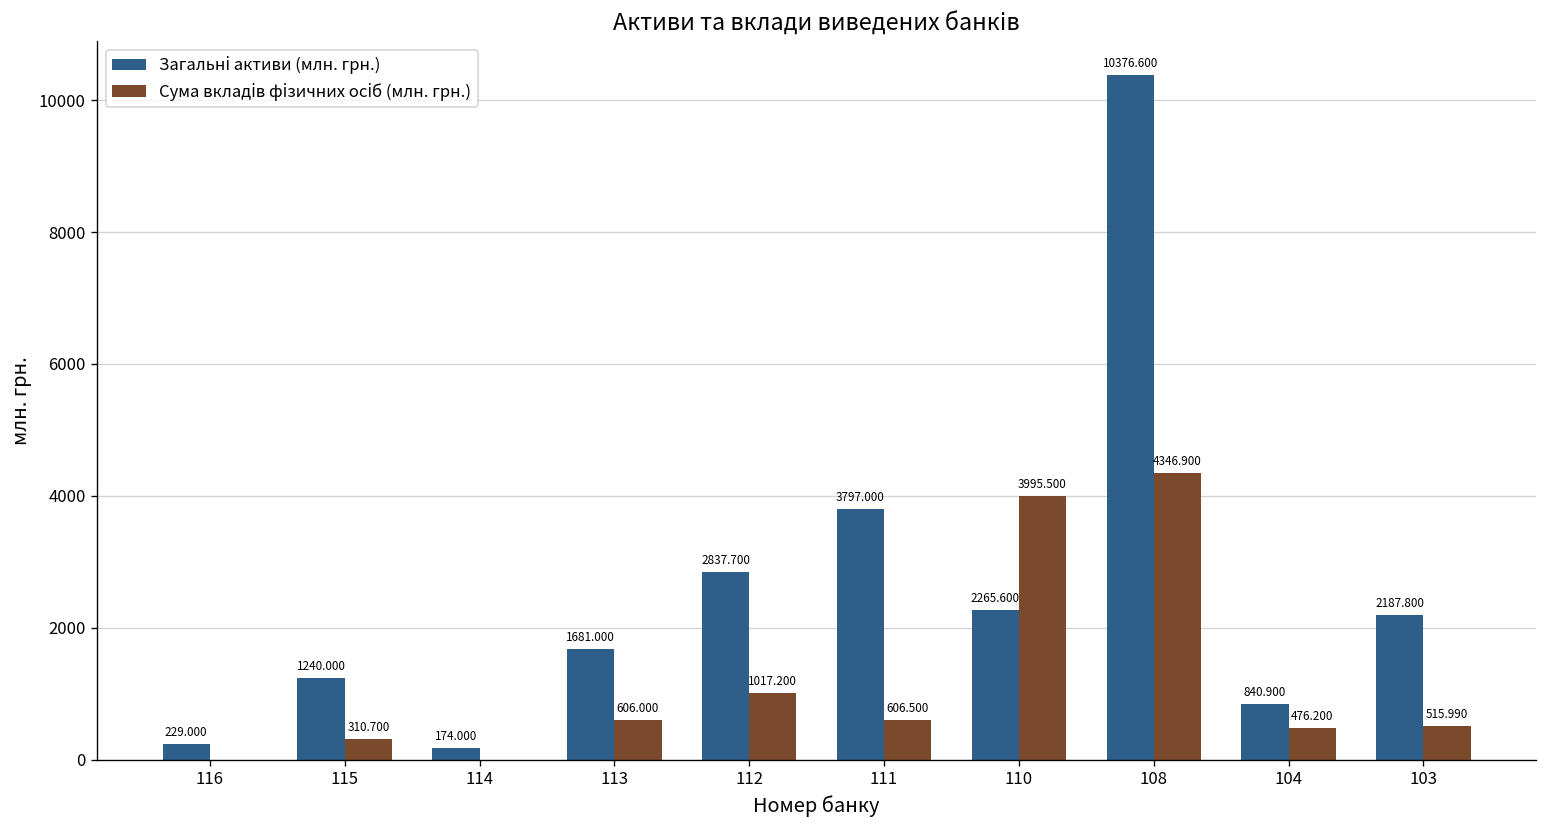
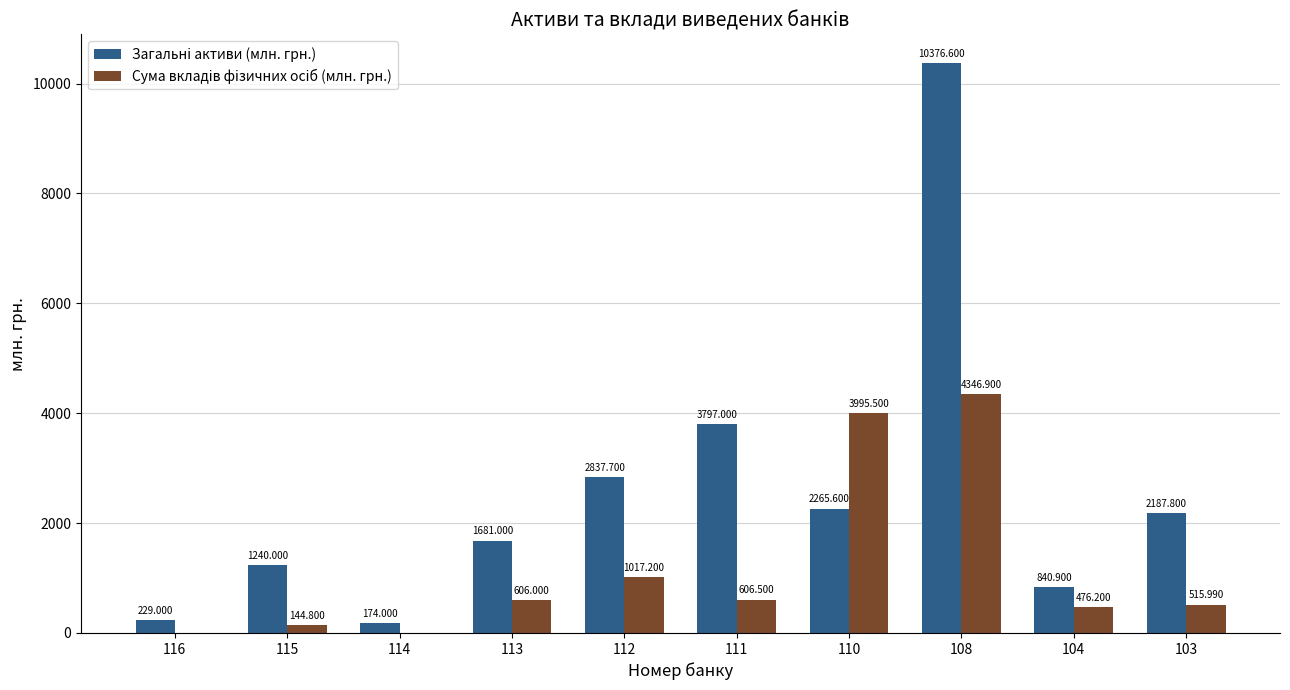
Сума вкладів фізичних осіб (млн. грн.), 115: 310.700 -> 144.800
